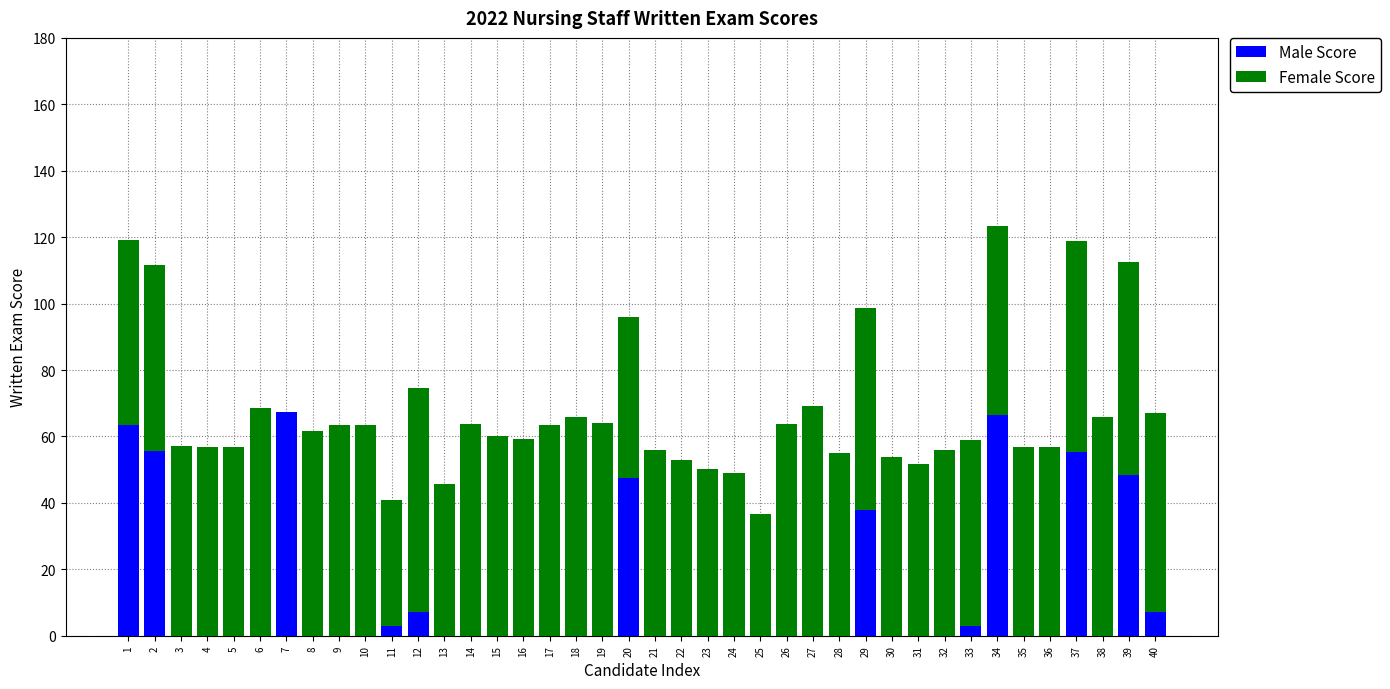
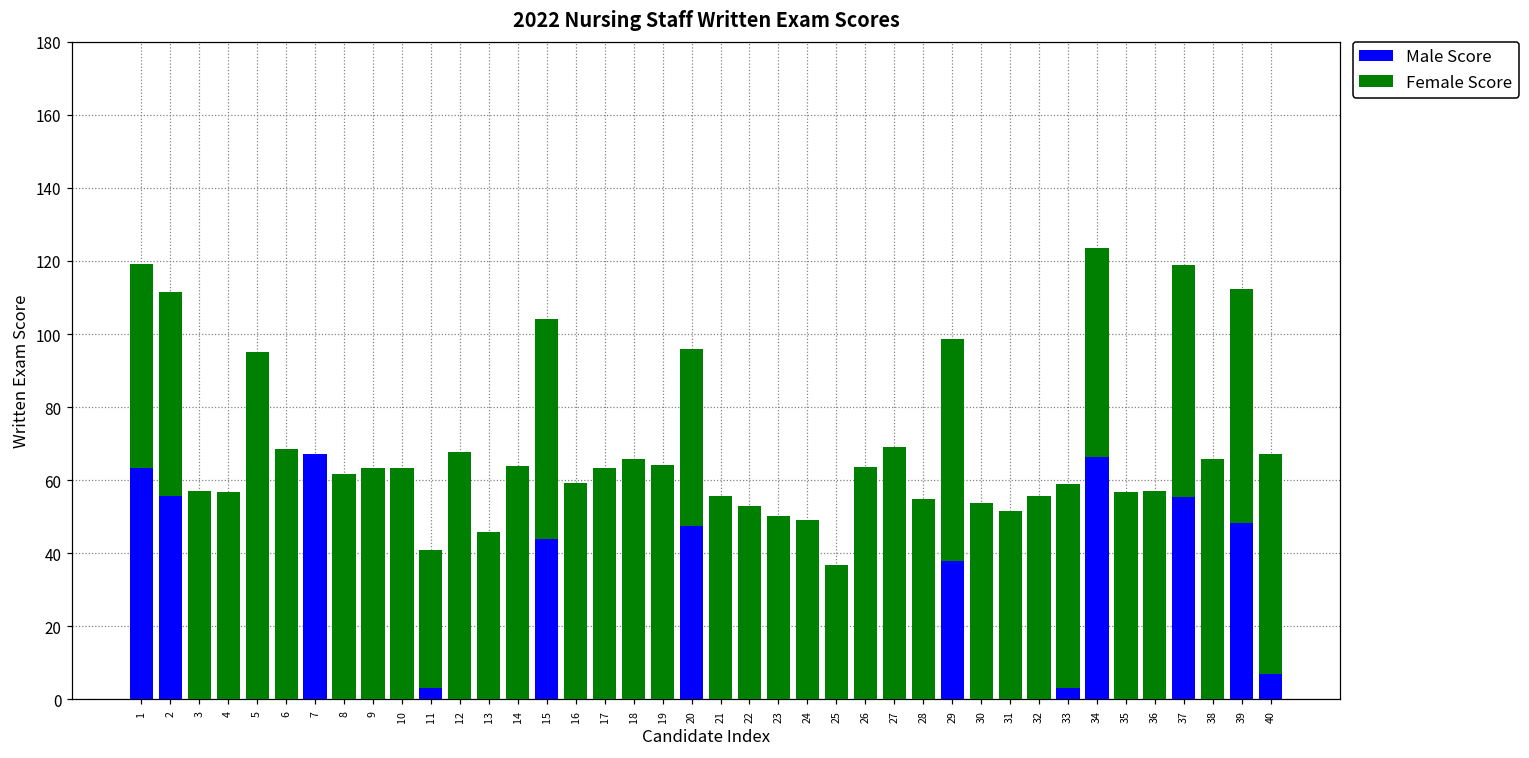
Female Score, 5: 57 -> 95
Male Score, 12: 7 -> 0
Male Score, 15: 0 -> 44
